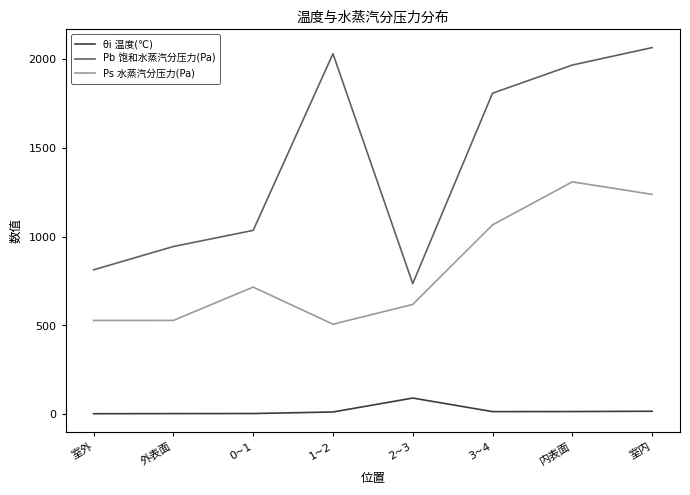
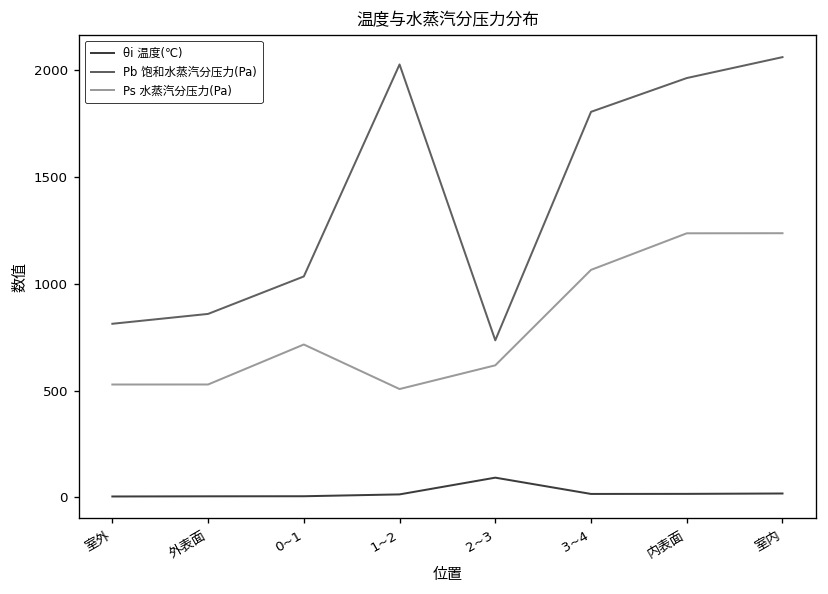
Pb 饱和水蒸汽分压力(Pa), 外表面: 940 -> 860
Ps 水蒸汽分压力(Pa), 内表面: 1310 -> 1240
